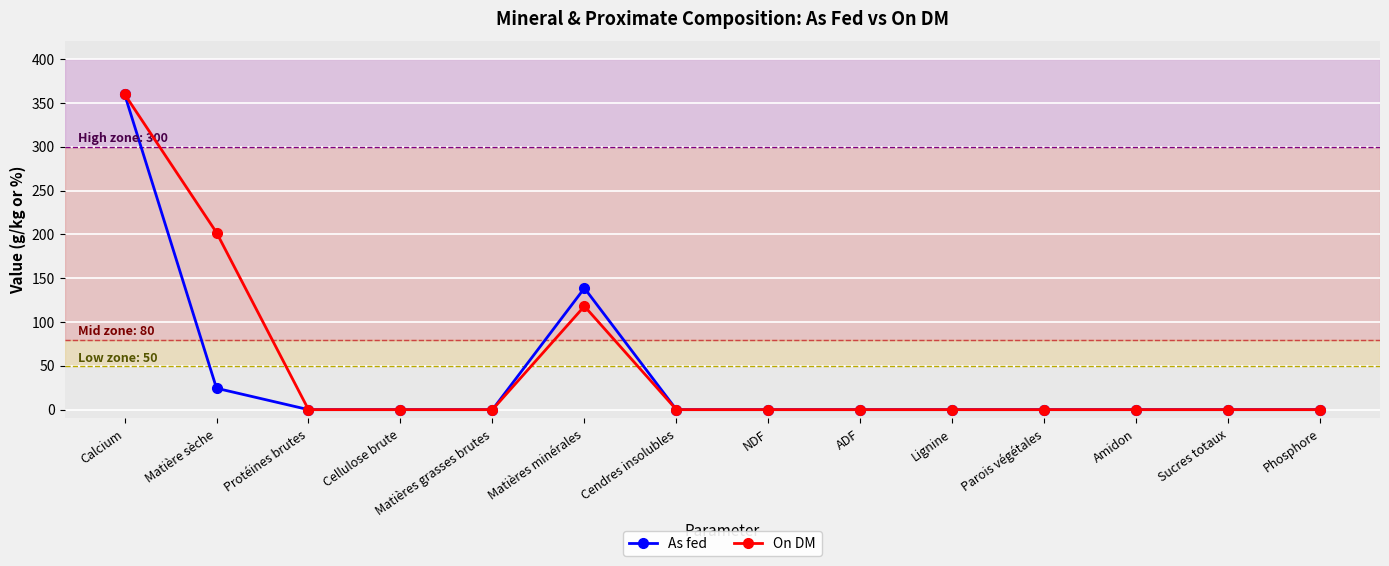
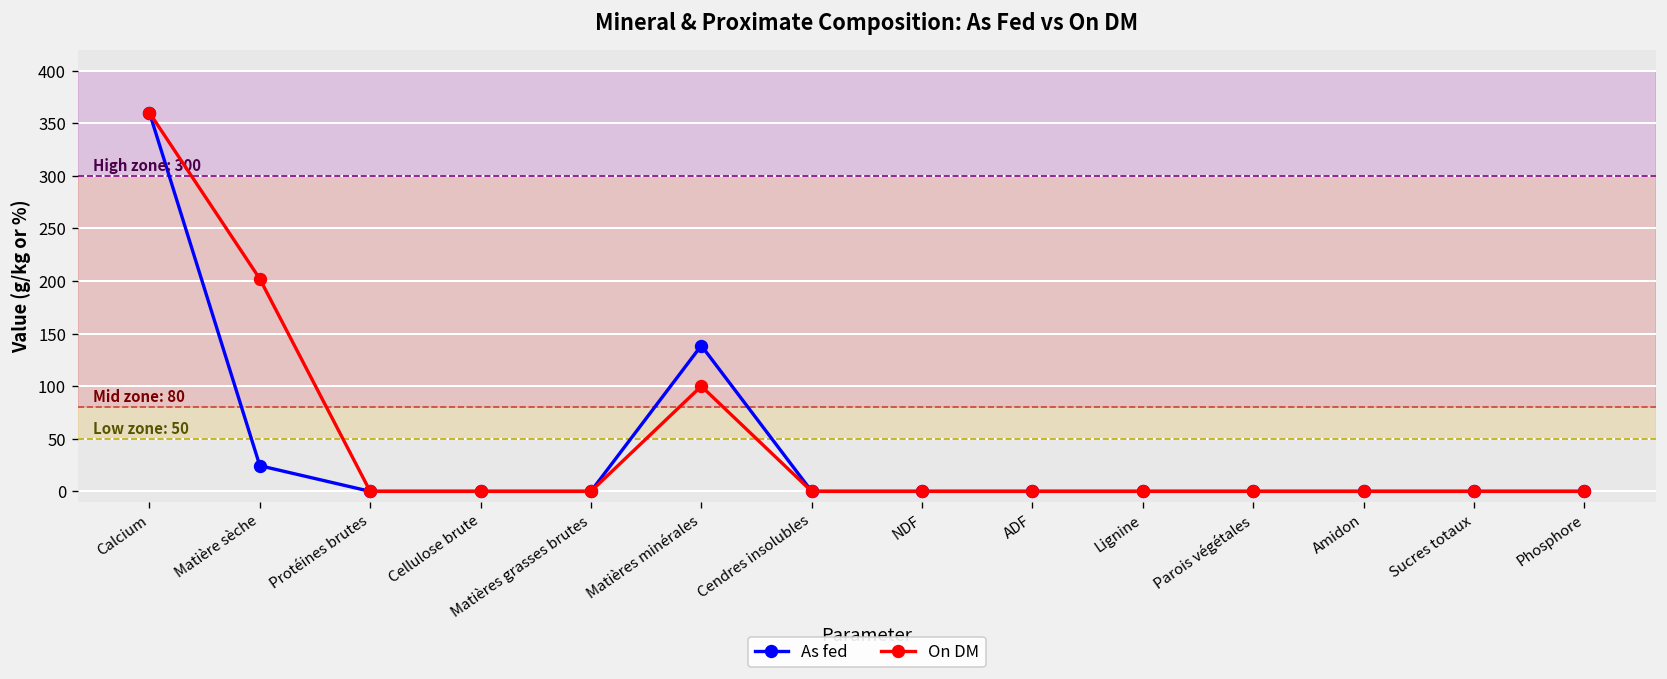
On DM, Matières minérales: 120 -> 100
